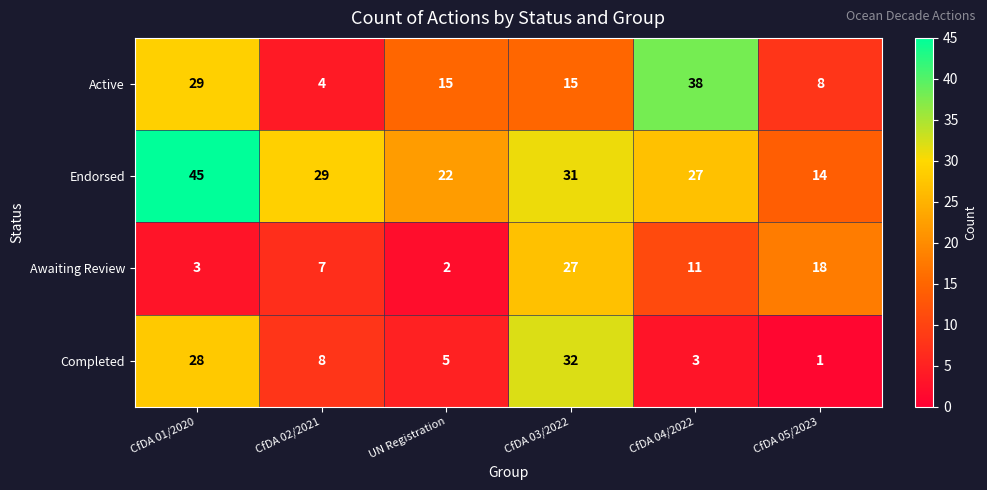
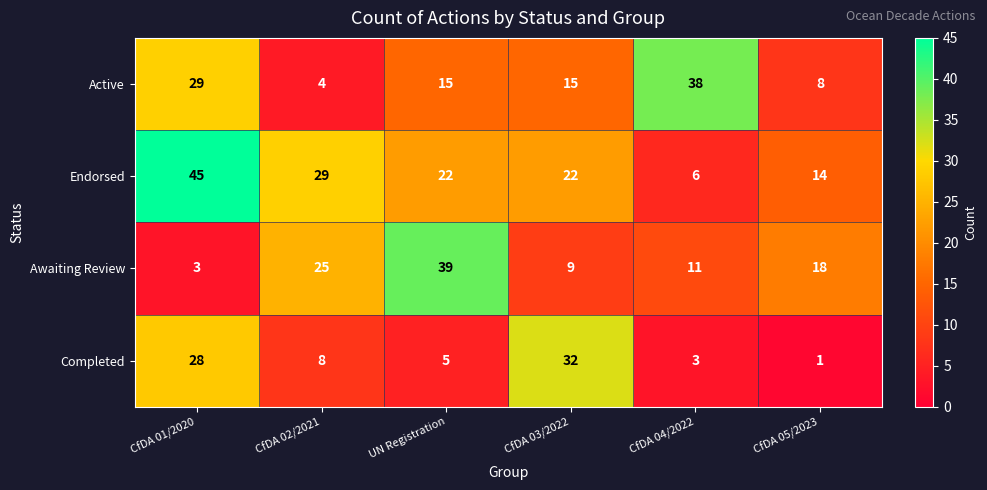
Endorsed, CfDA 03/2022: 31 -> 22
Endorsed, CfDA 04/2022: 27 -> 6
Awaiting Review, CfDA 02/2021: 7 -> 25
Awaiting Review, UN Registration: 2 -> 39
Awaiting Review, CfDA 03/2022: 27 -> 9
